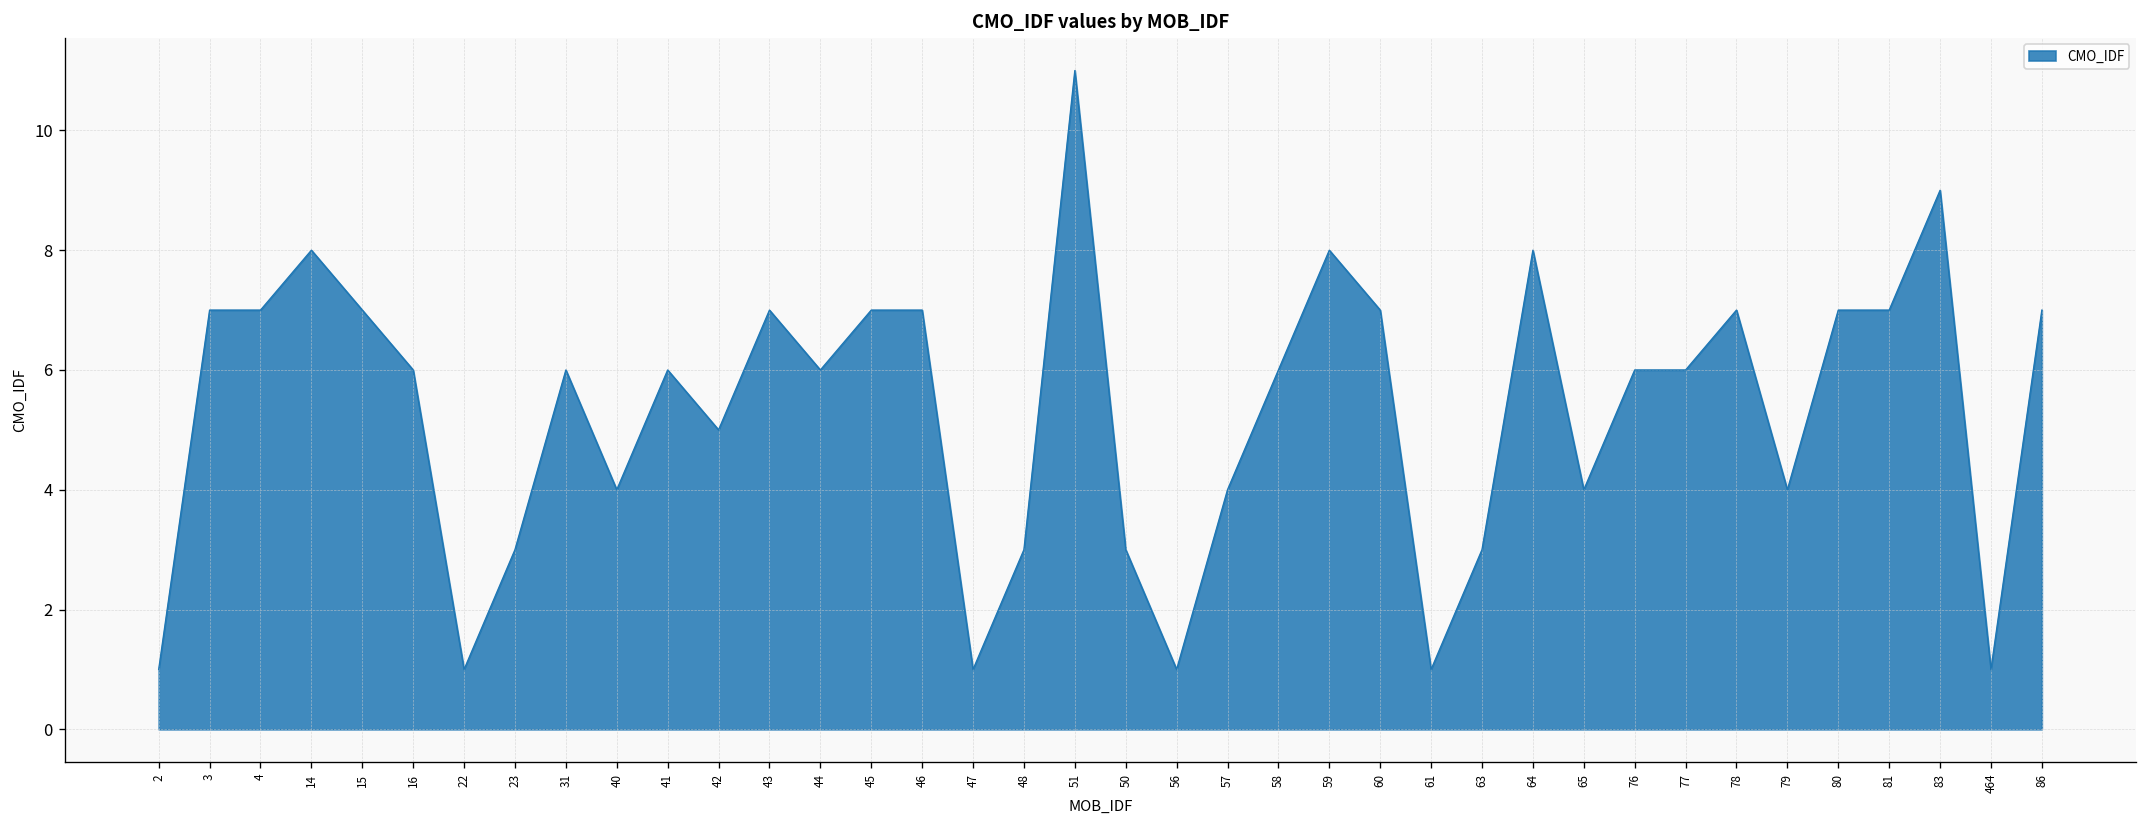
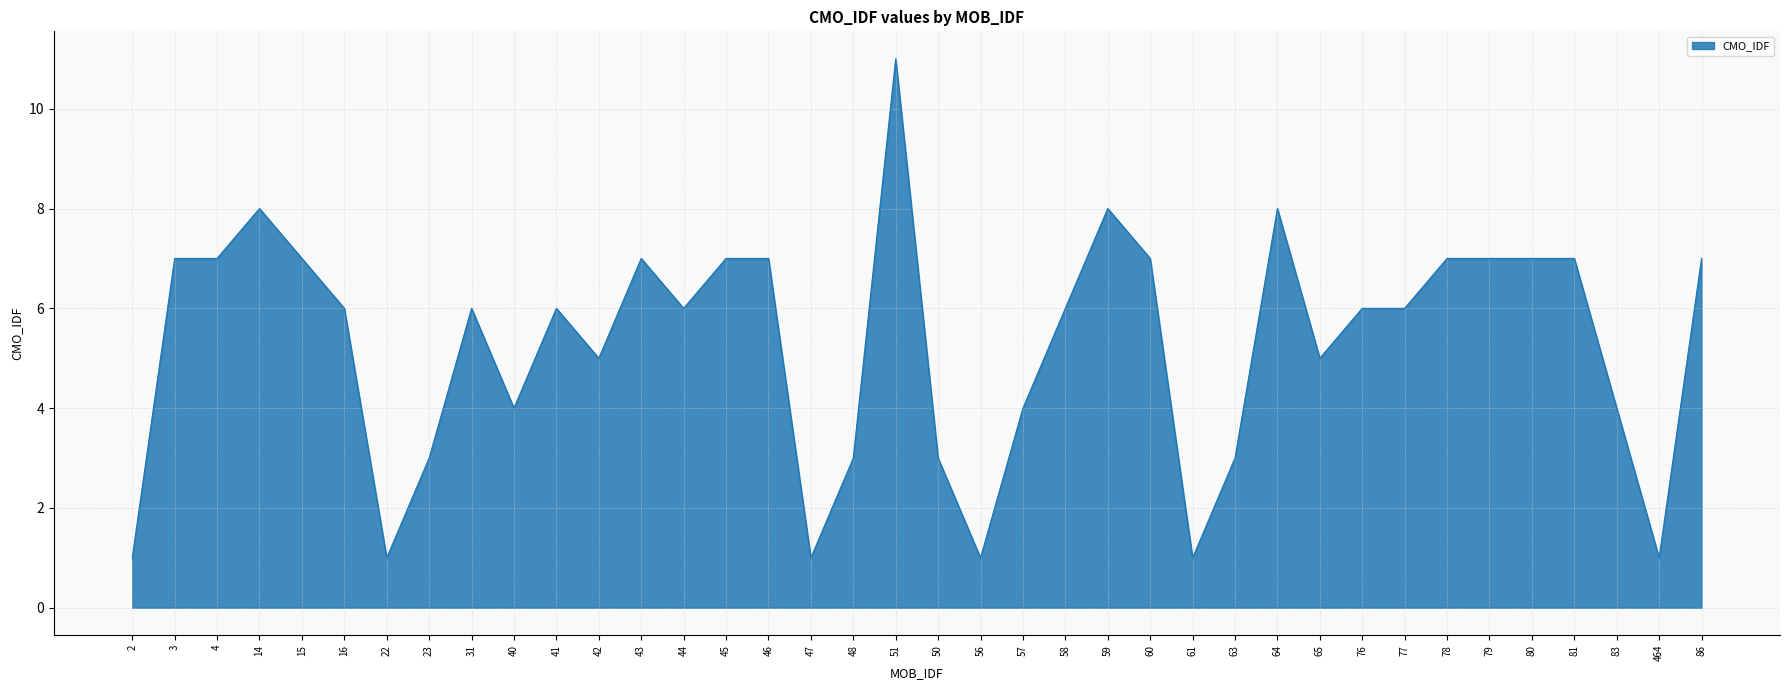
65: 4 -> 5
79: 4 -> 7
83: 9 -> 4
